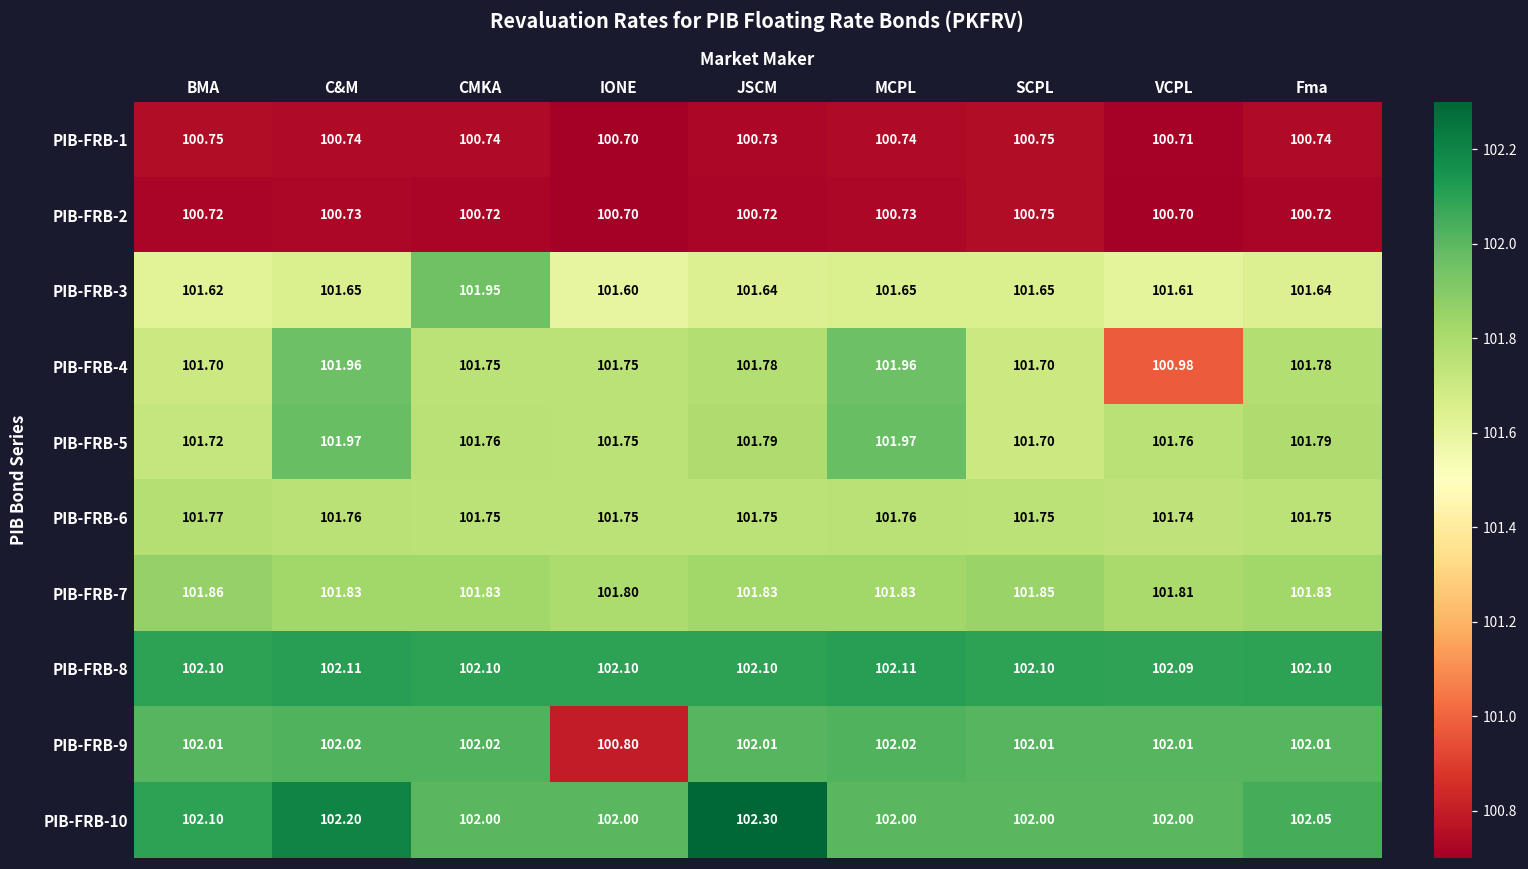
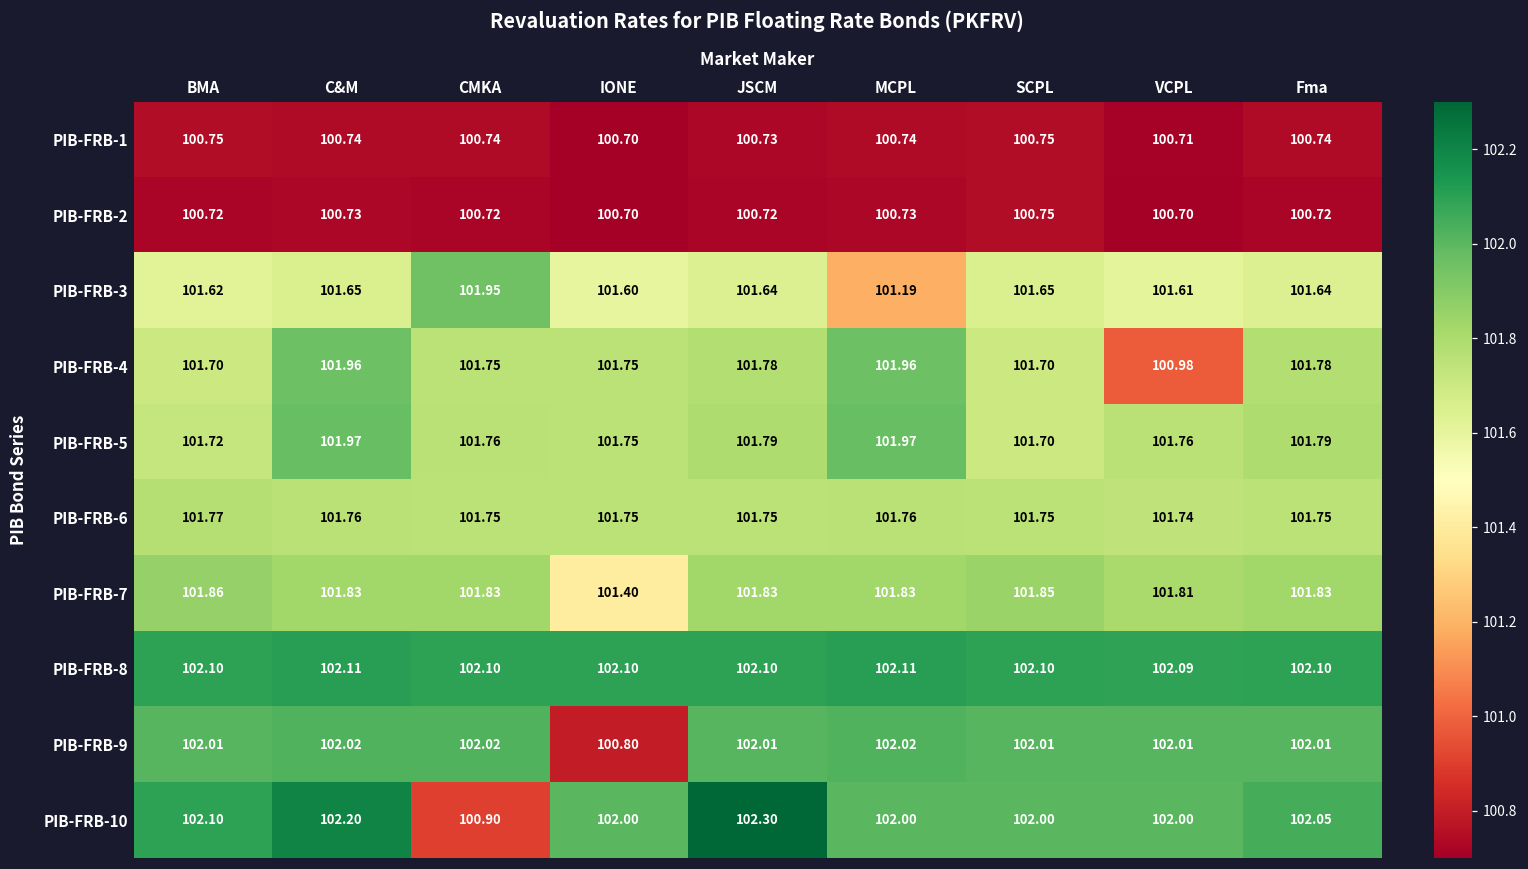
PIB-FRB-3, MCPL: 101.65 -> 101.19
PIB-FRB-7, IONE: 101.80 -> 101.40
PIB-FRB-10, CMKA: 102.00 -> 100.90
